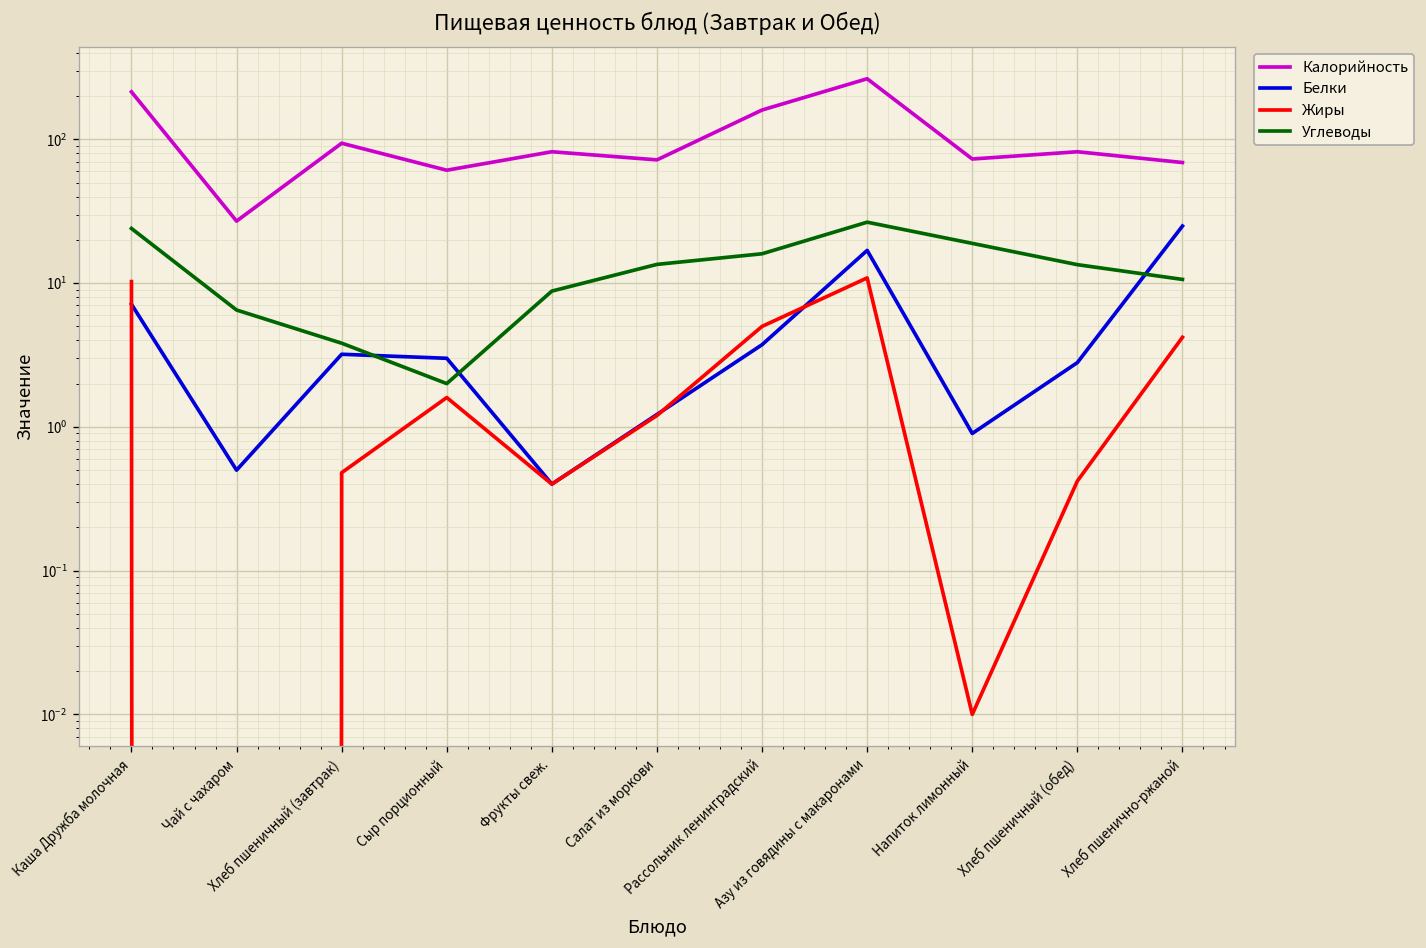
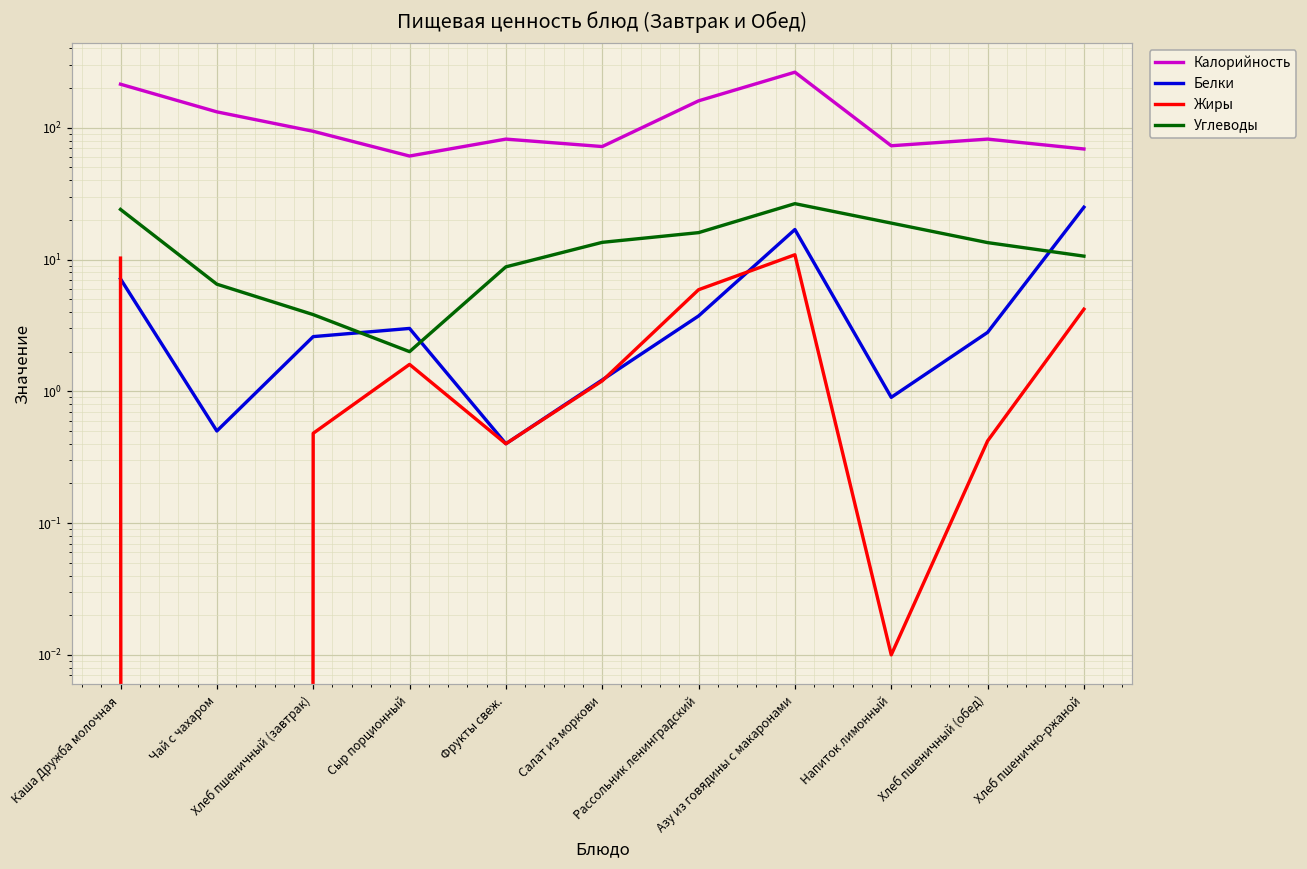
Калорийность, Чай с чахаром: 27 -> 130
Белки, Хлеб пшеничный (завтрак): 3.2 -> 2.6
Жиры, Рассольник ленинградский: 5.0 -> 6
